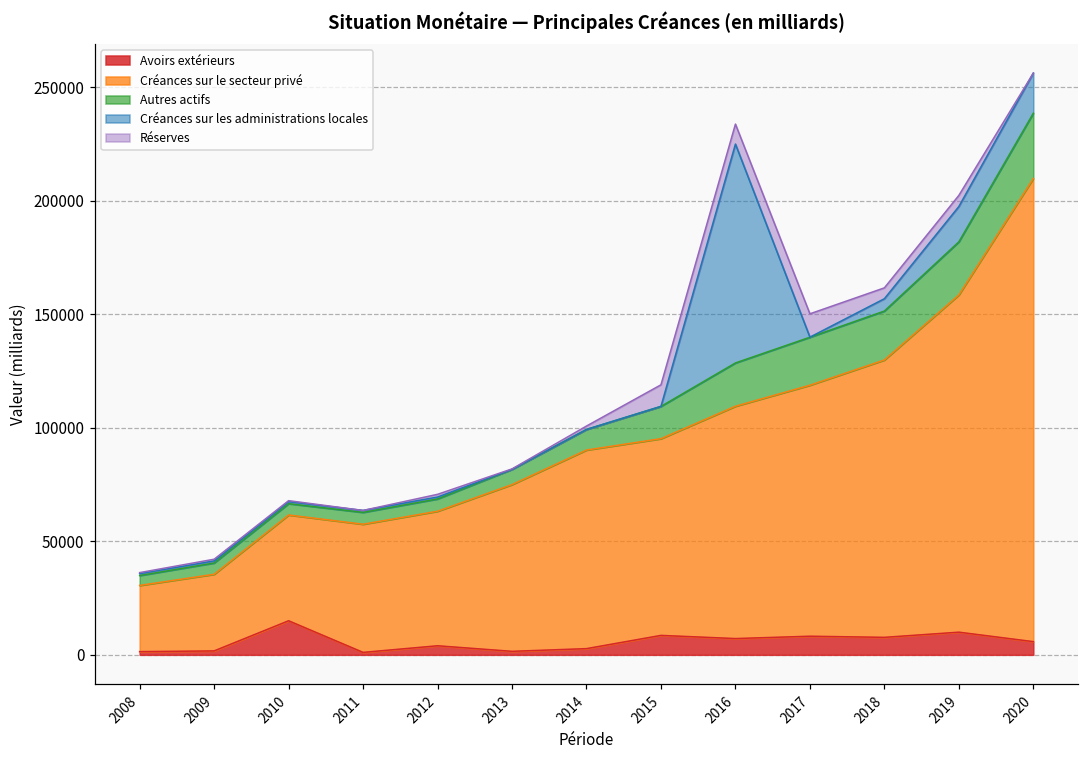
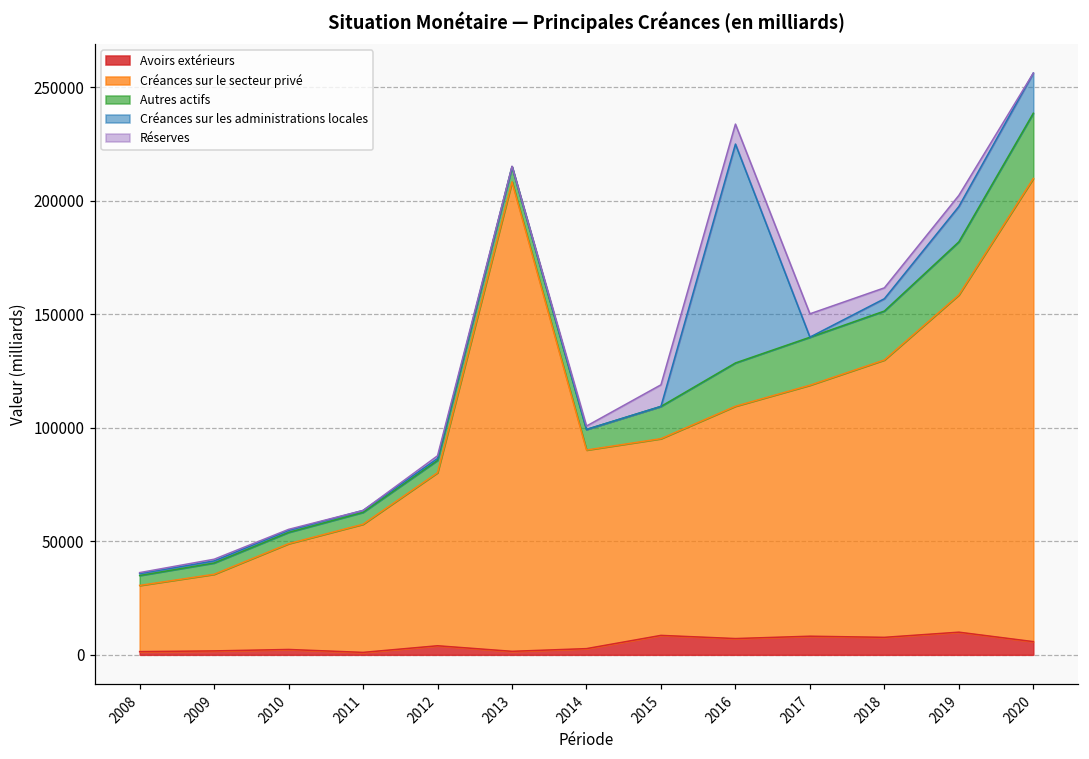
Avoirs extérieurs, 2010: 15000 -> 2000
Créances sur le secteur privé, 2012: 59000 -> 76000
Créances sur le secteur privé, 2013: 73000 -> 207000
